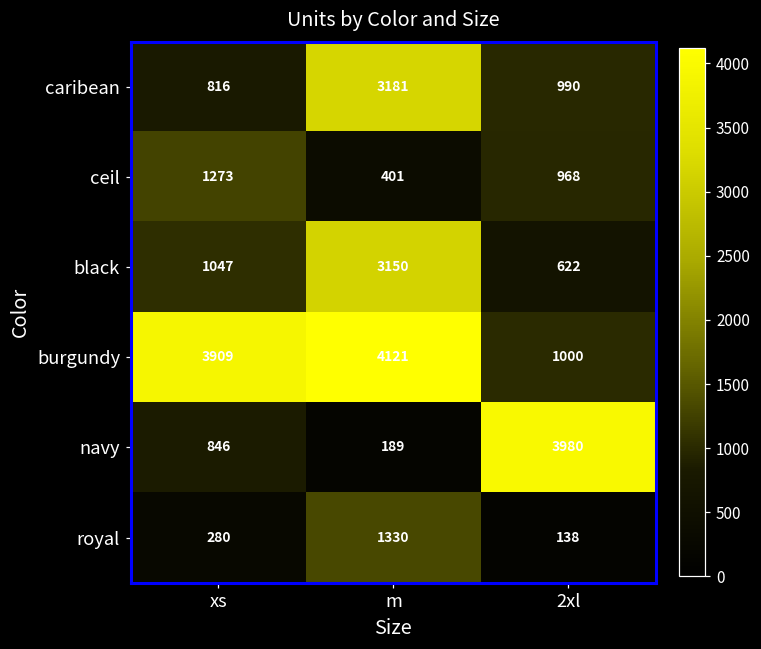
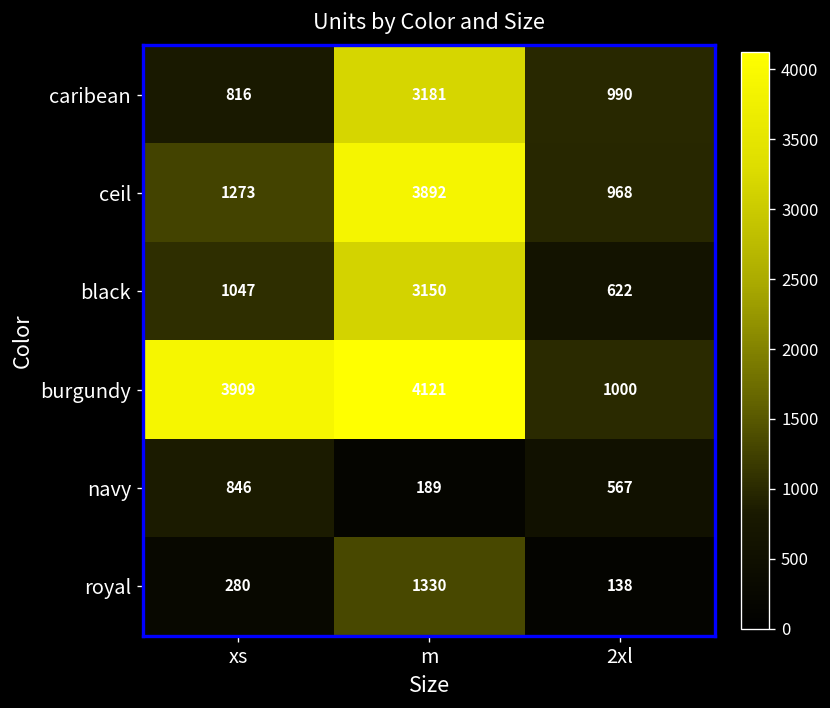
ceil, m: 401 -> 3892
navy, 2xl: 3980 -> 567
